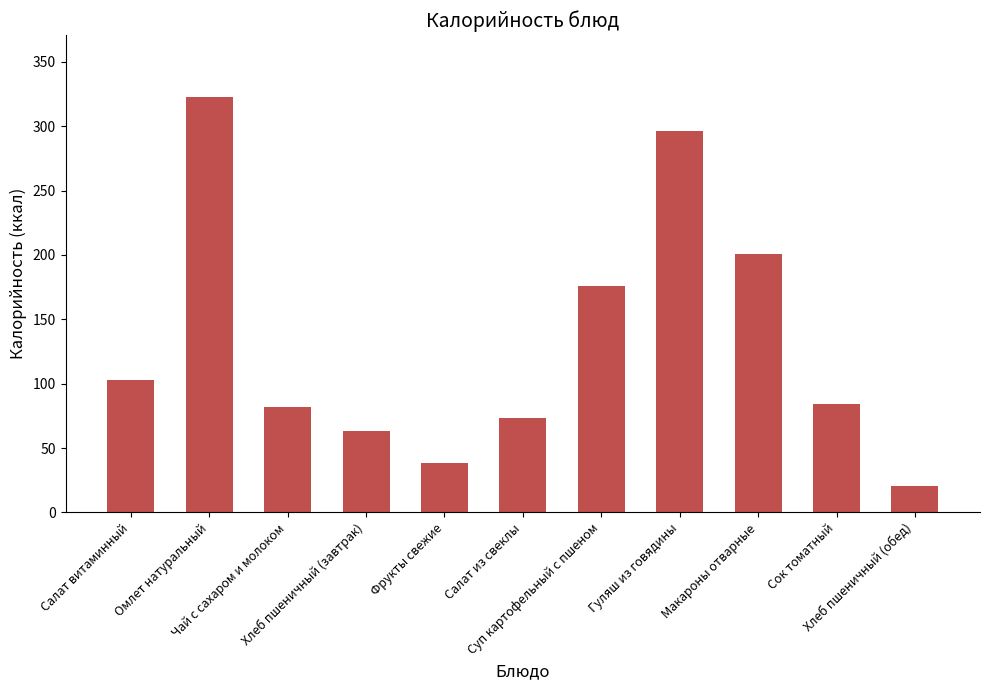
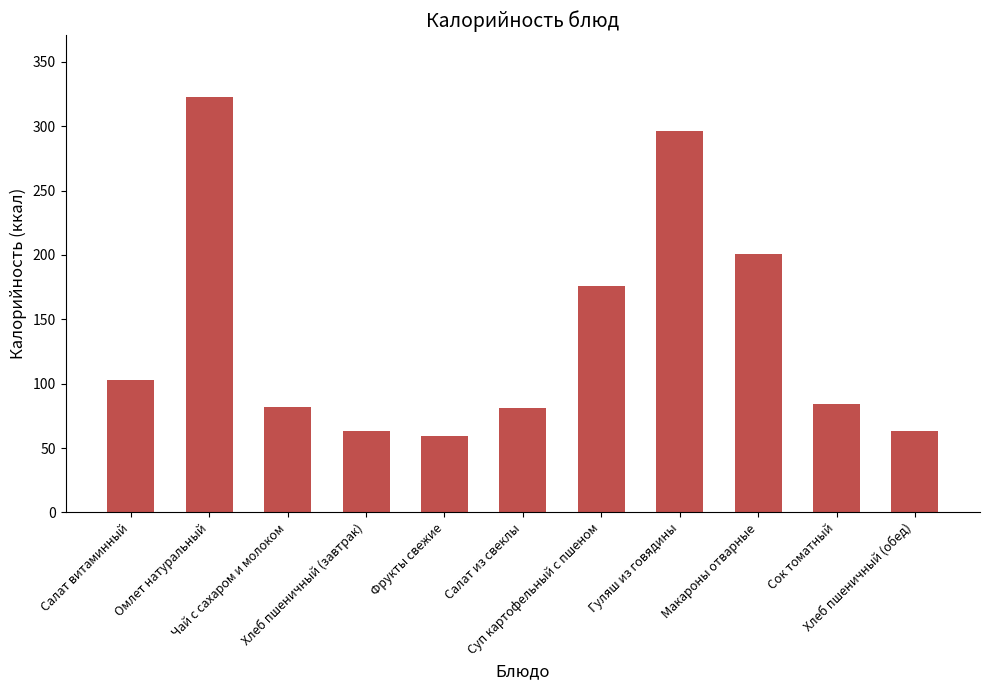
Фрукты свежие: 38 -> 59
Салат из свеклы: 73 -> 81
Хлеб пшеничный (обед): 20 -> 64
